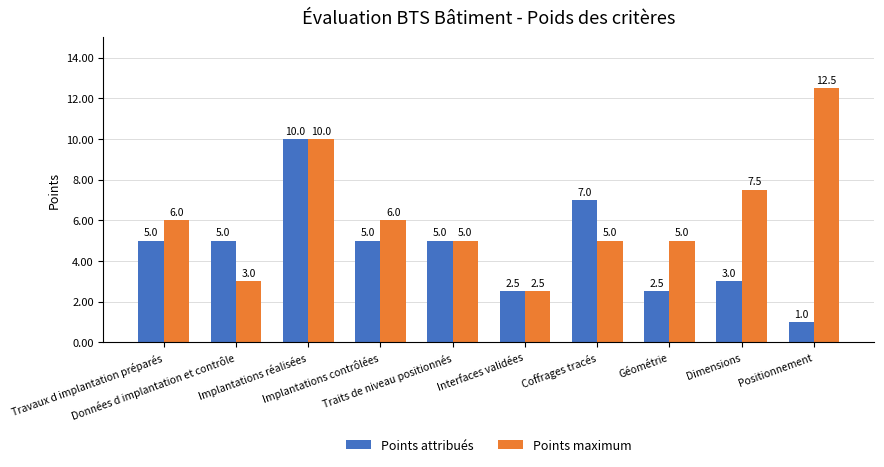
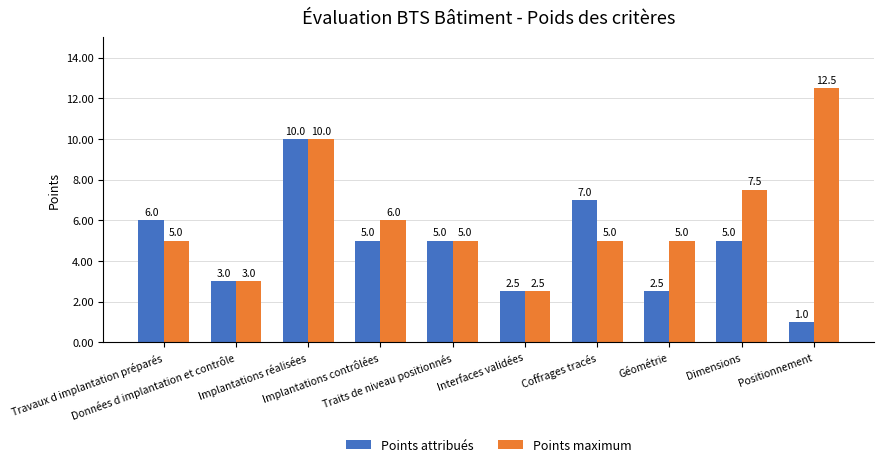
Points attribués, Travaux d implantation préparés: 5.0 -> 6.0
Points maximum, Travaux d implantation préparés: 6.0 -> 5.0
Points attribués, Données d implantation et contrôle: 5.0 -> 3.0
Points attribués, Dimensions: 3.0 -> 5.0
